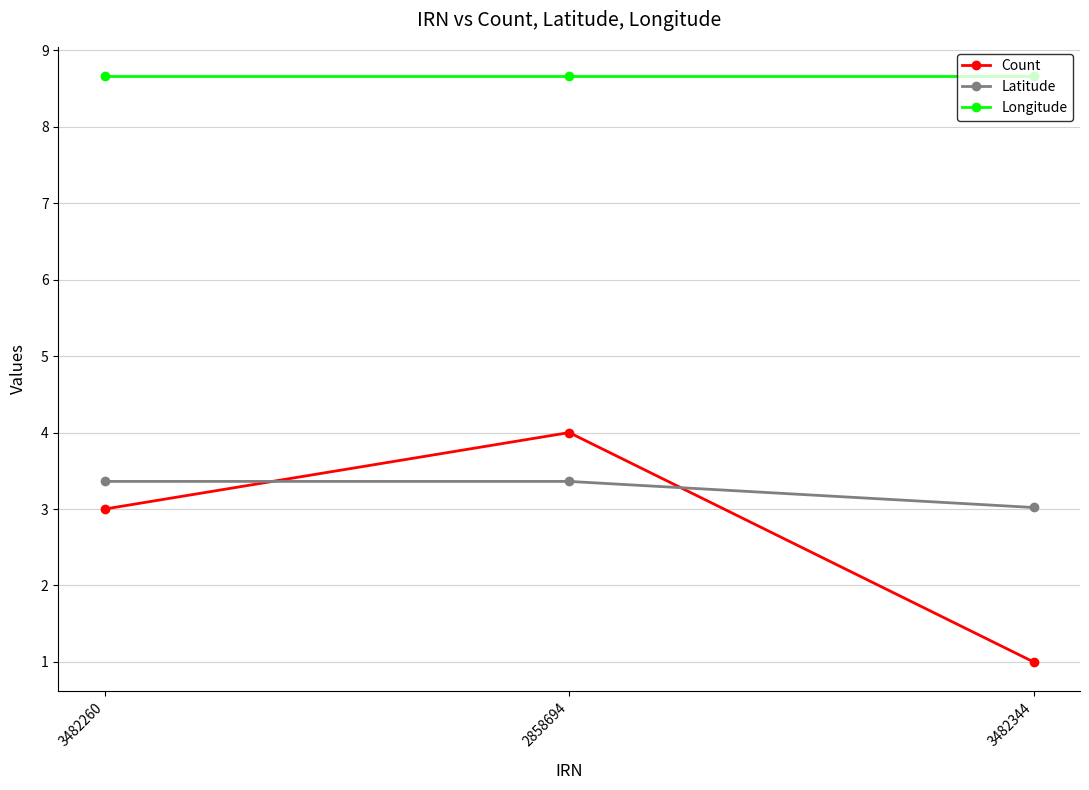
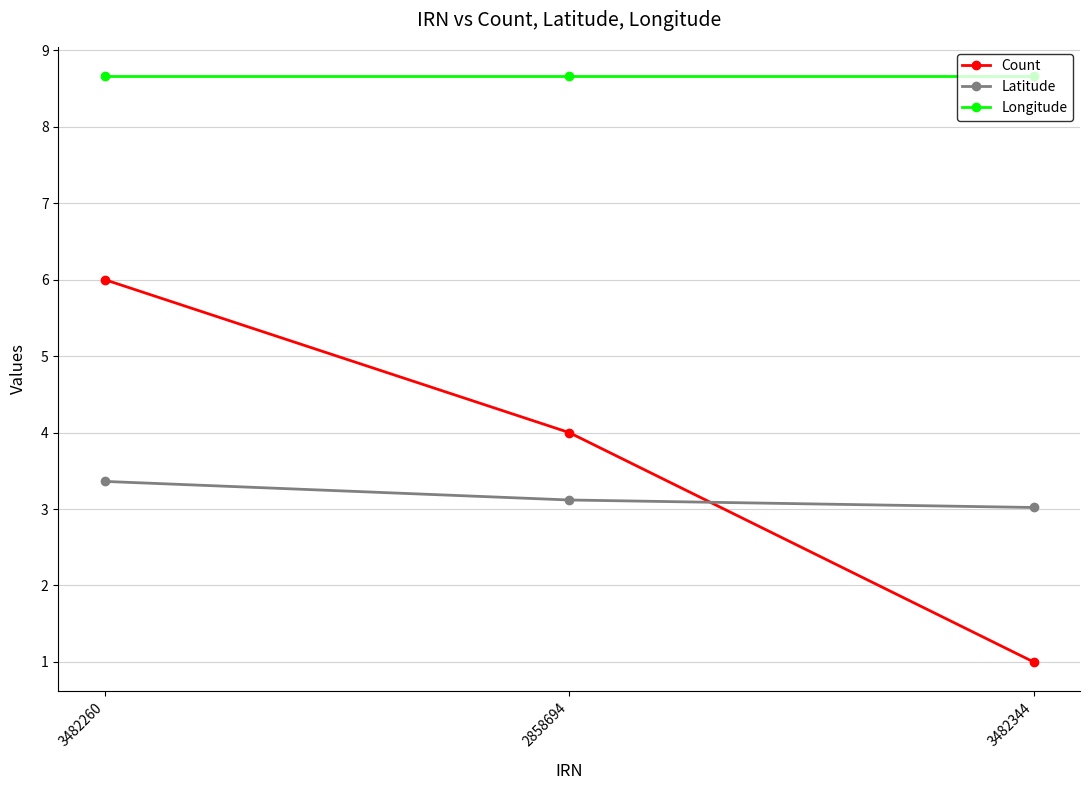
Count, 3482260: 3 -> 6
Latitude, 2858694: 3.4 -> 3.1
